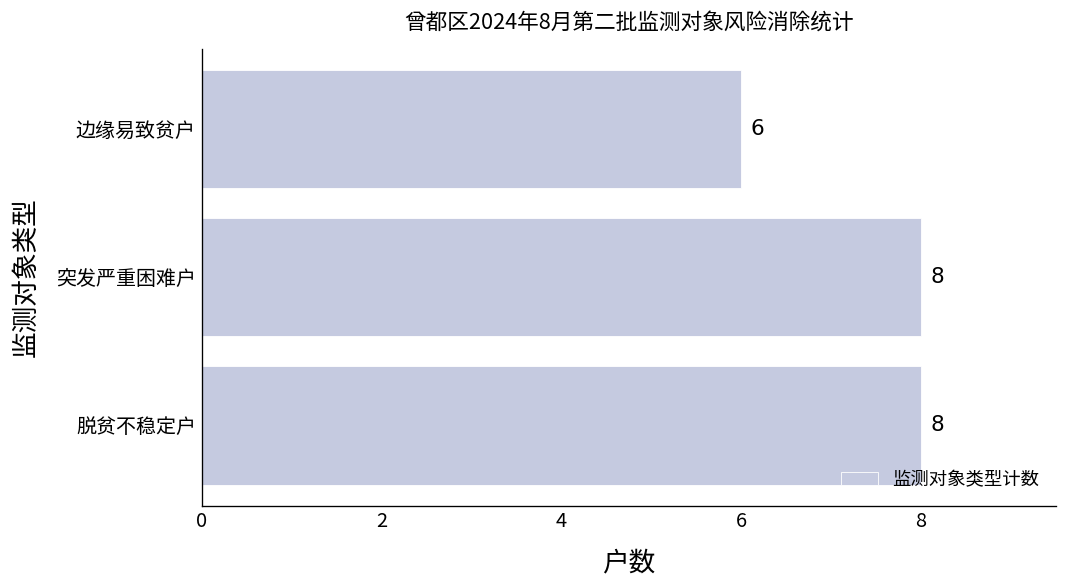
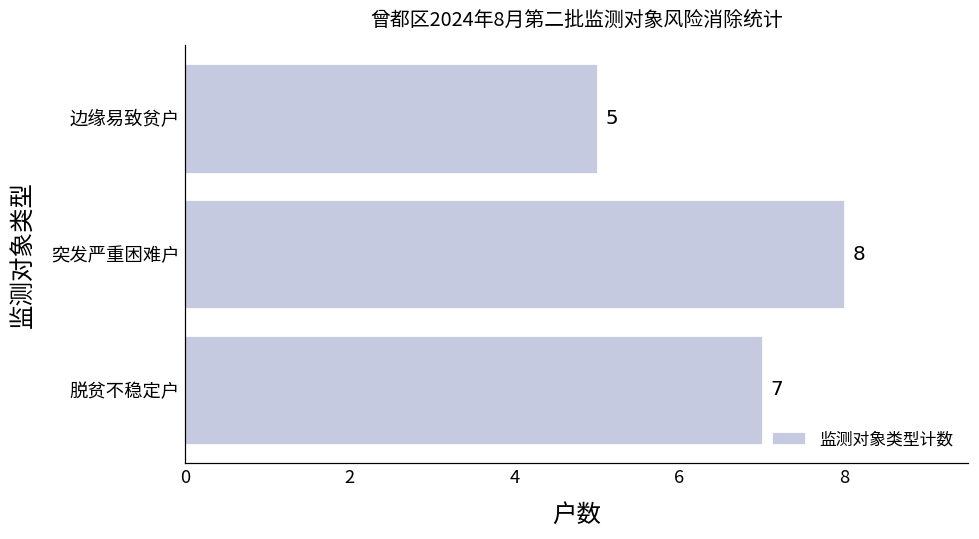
边缘易致贫户: 6 -> 5
脱贫不稳定户: 8 -> 7
